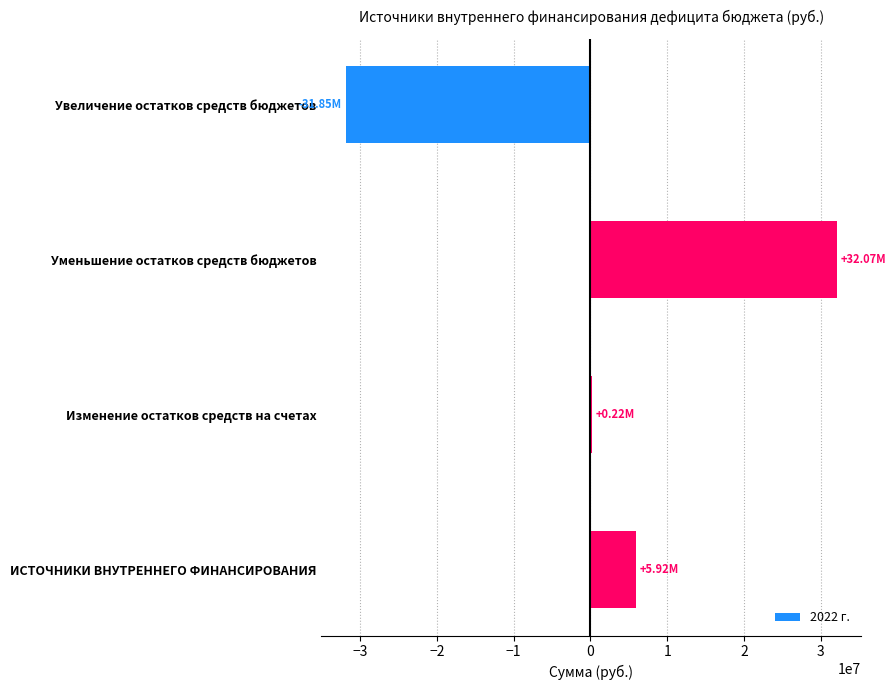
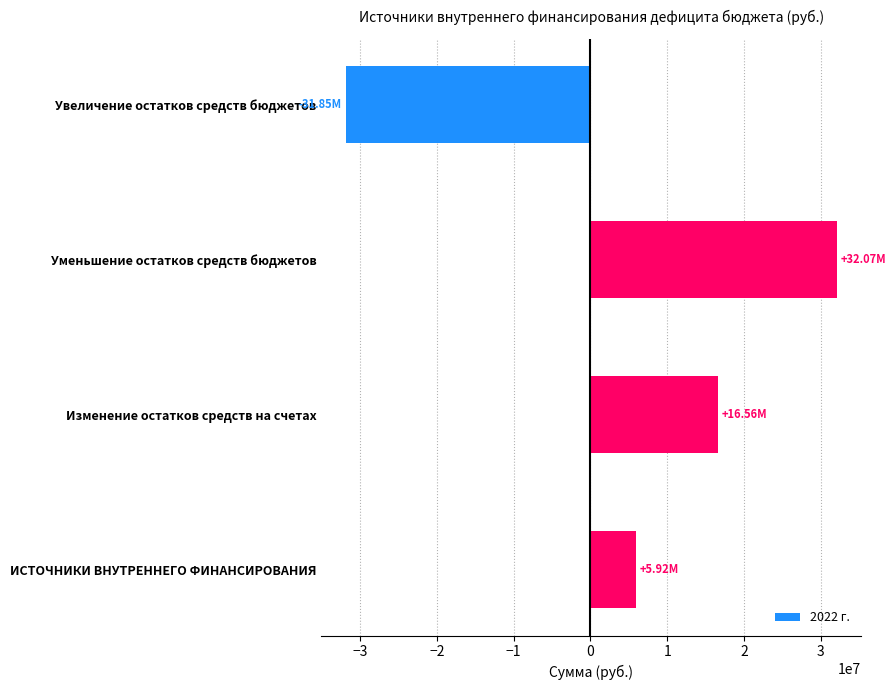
Изменение остатков средств на счетах: +0.22M -> +16.56M
